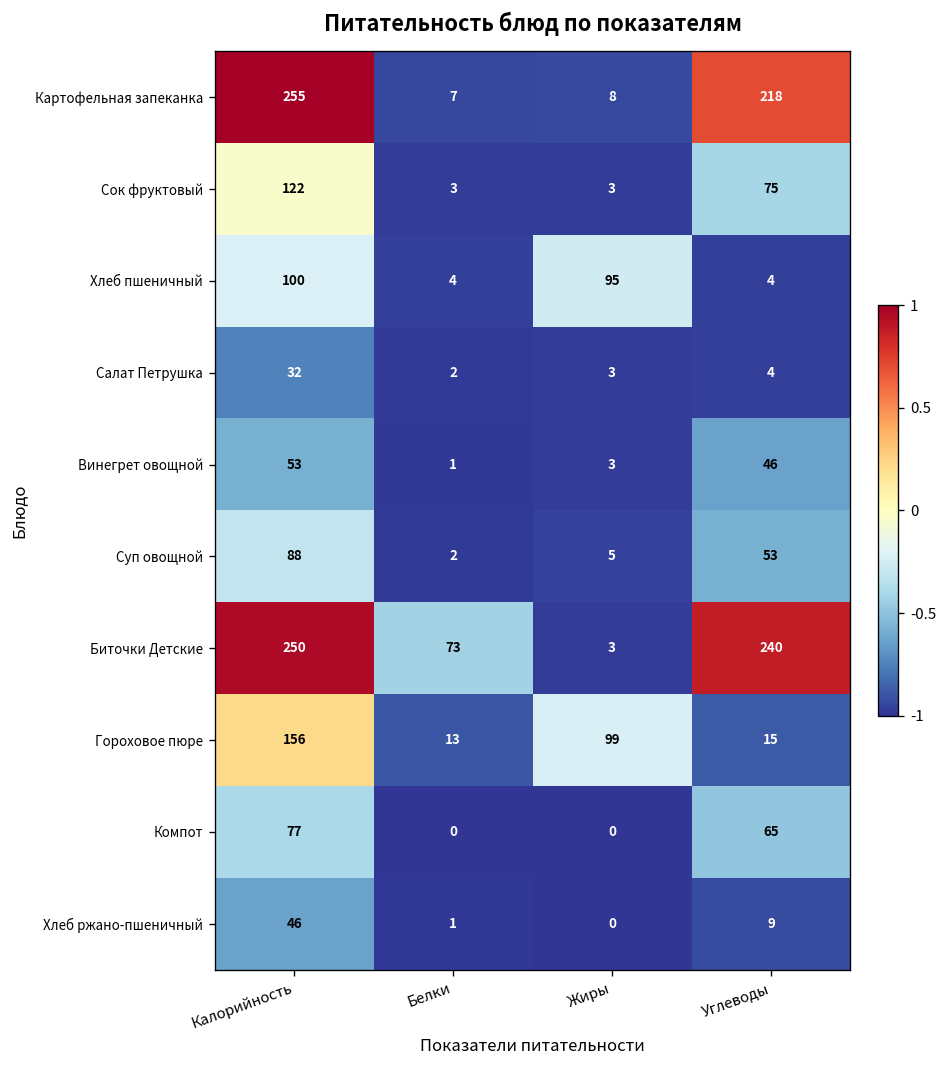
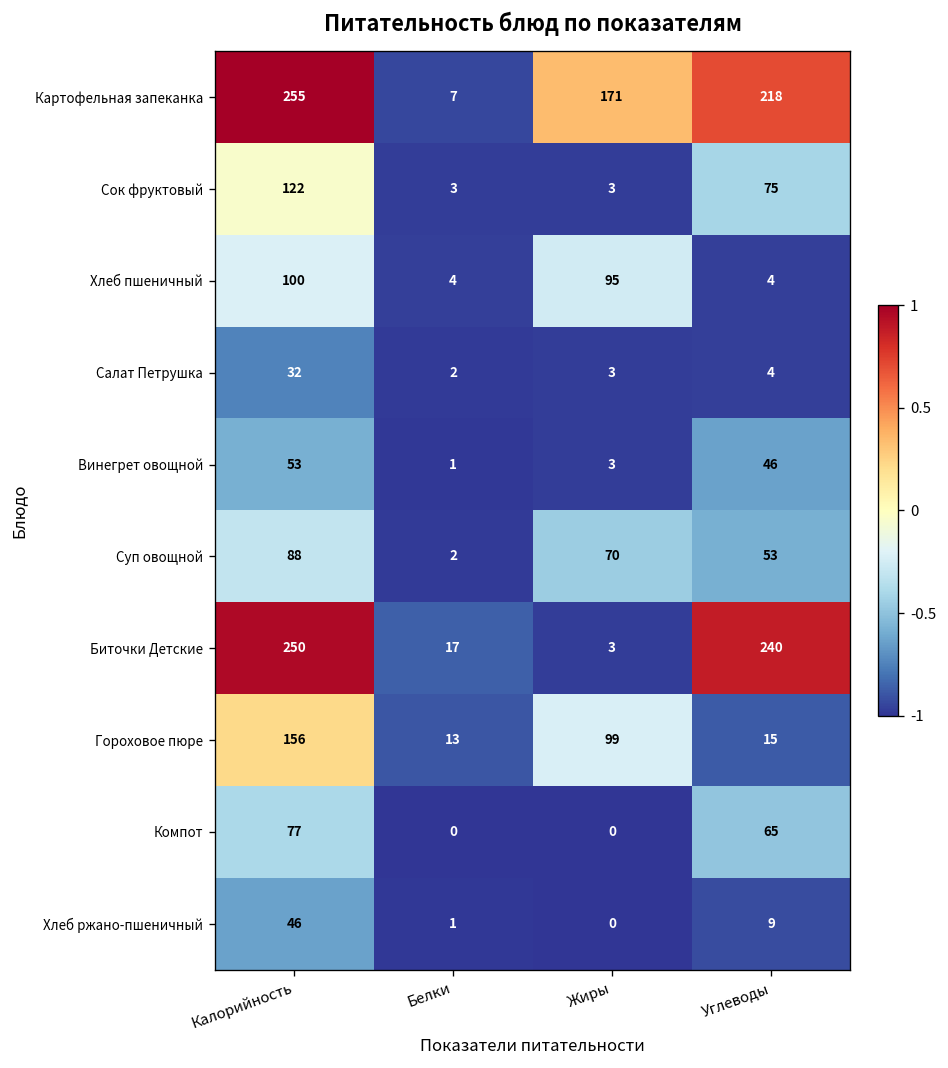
Картофельная запеканка, Жиры: 8 -> 171
Суп овощной, Жиры: 5 -> 70
Биточки Детские, Белки: 73 -> 17
